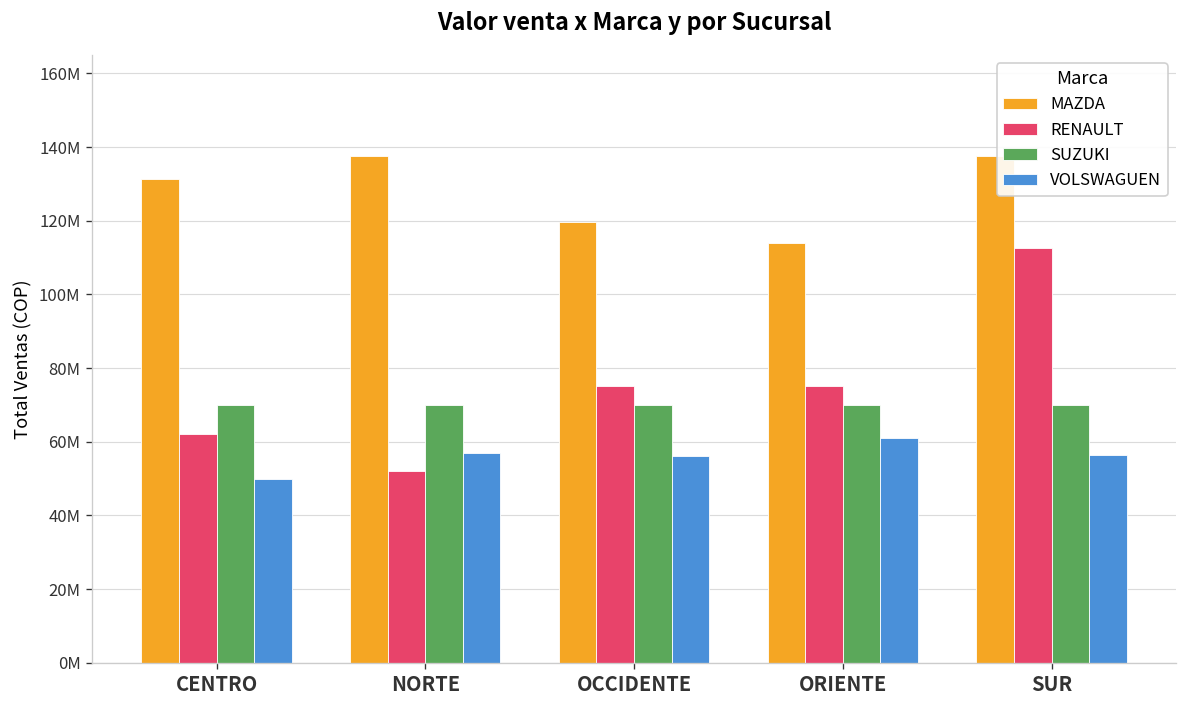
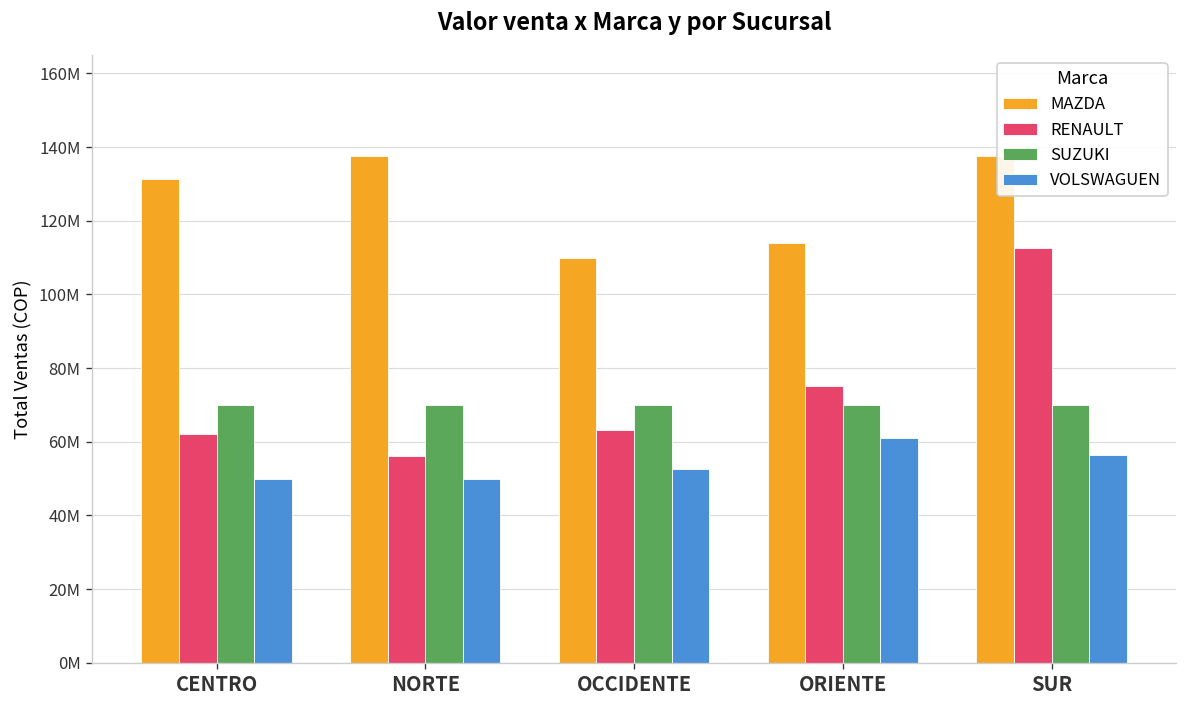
RENAULT, NORTE: 52000000 -> 56000000
VOLSWAGUEN, NORTE: 57000000 -> 50000000
MAZDA, OCCIDENTE: 120000000 -> 110000000
RENAULT, OCCIDENTE: 75000000 -> 63000000
VOLSWAGUEN, OCCIDENTE: 56000000 -> 53000000
